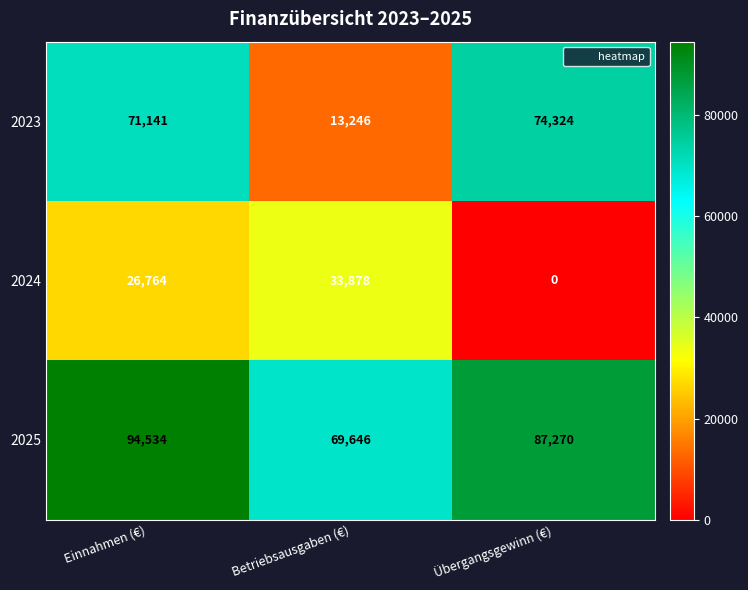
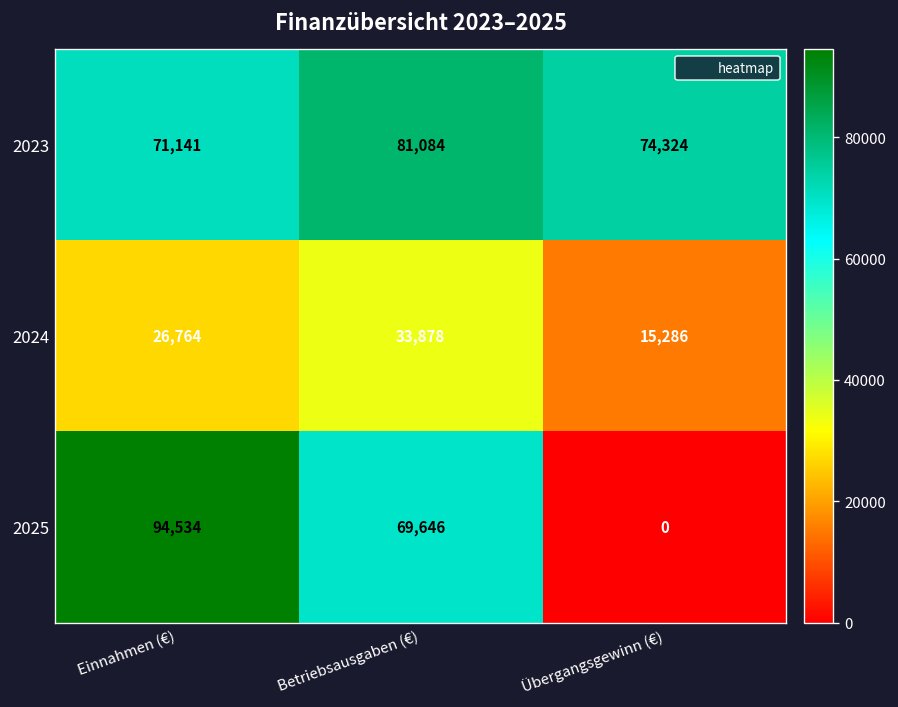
2023, Betriebsausgaben (€): 13,246 -> 81,084
2024, Übergangsgewinn (€): 0 -> 15,286
2025, Übergangsgewinn (€): 87,270 -> 0
